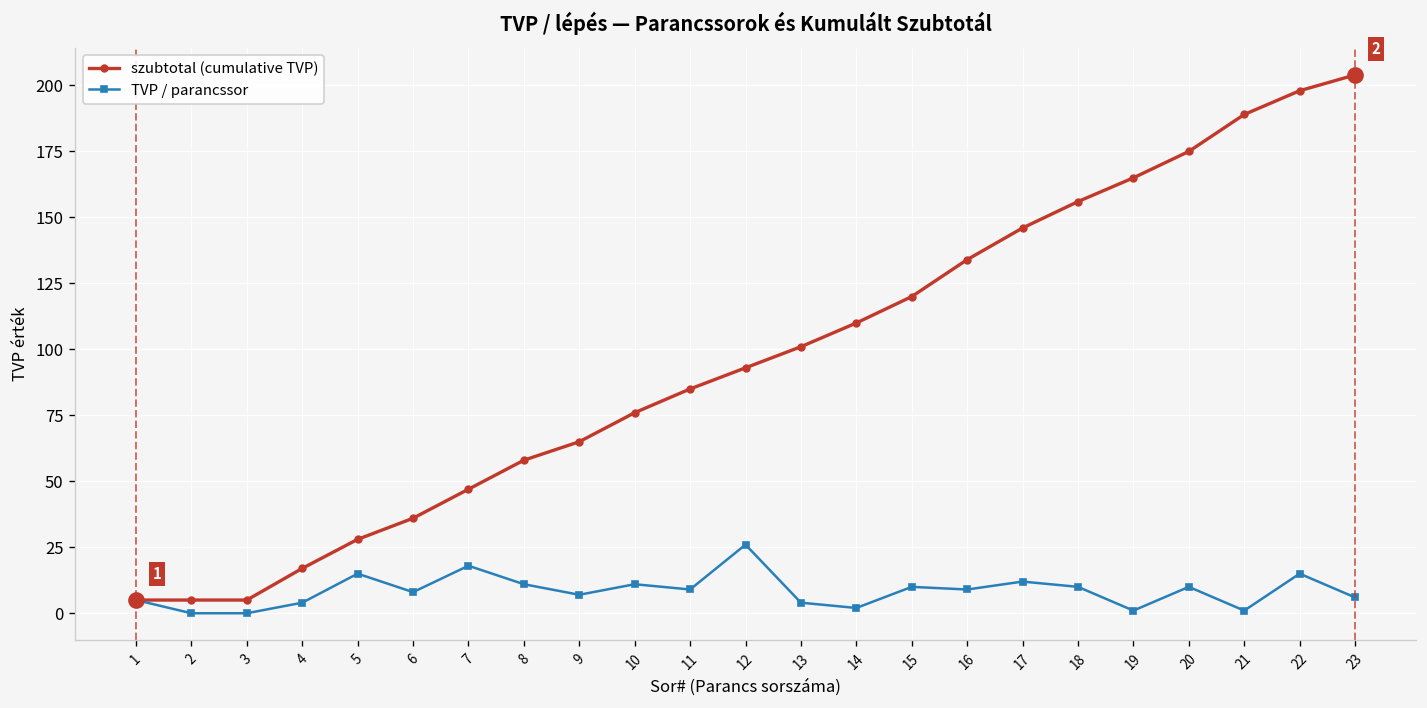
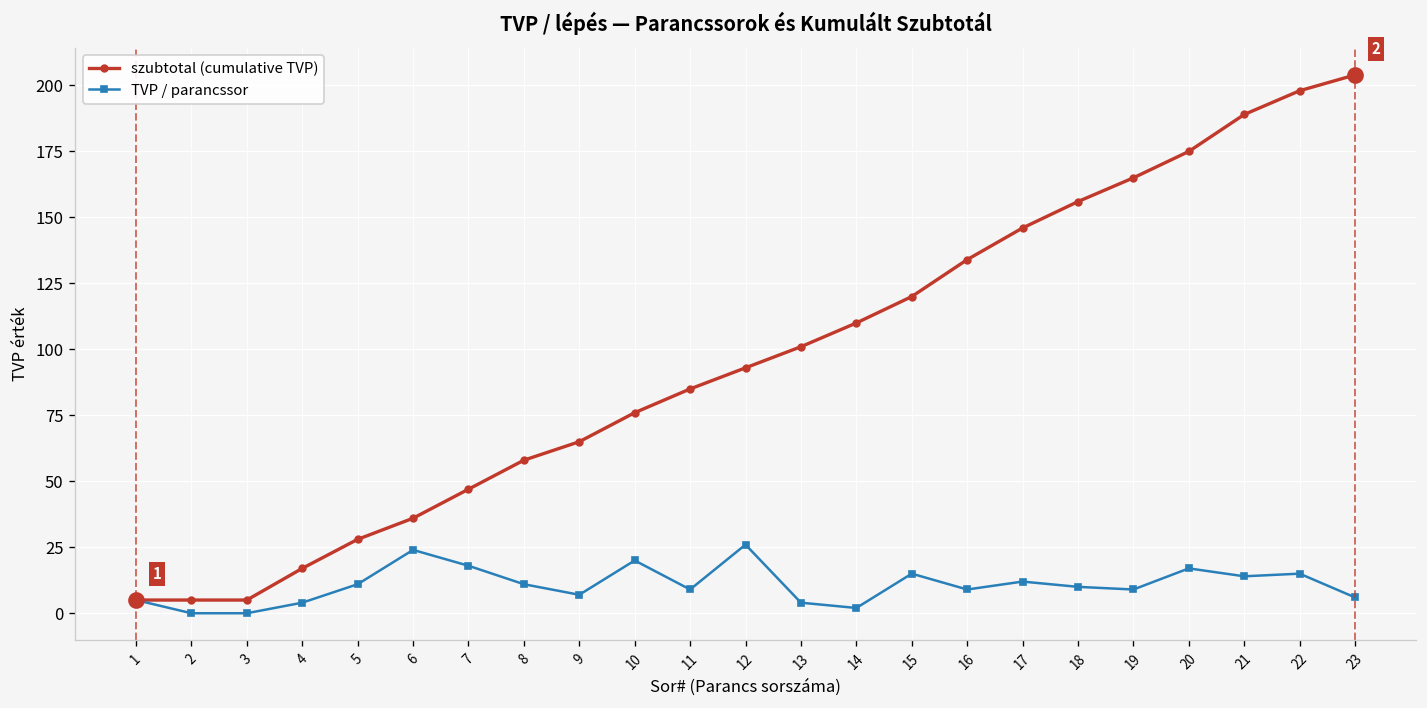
TVP / parancssor, 5: 15 -> 11
TVP / parancssor, 6: 8 -> 24
TVP / parancssor, 10: 11 -> 20
TVP / parancssor, 15: 10 -> 15
TVP / parancssor, 19: 1 -> 9
TVP / parancssor, 20: 10 -> 17
TVP / parancssor, 21: 1 -> 14
